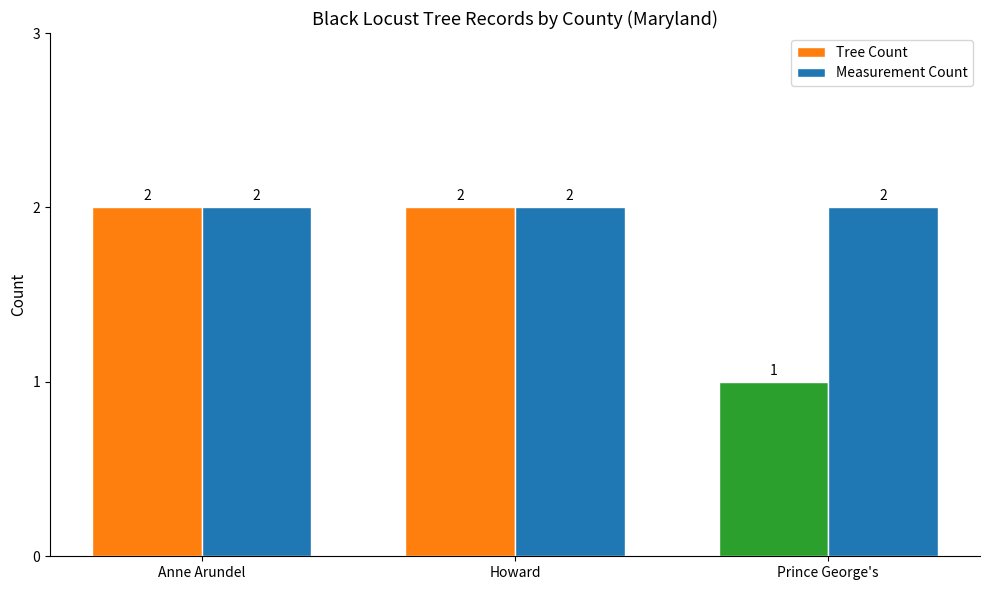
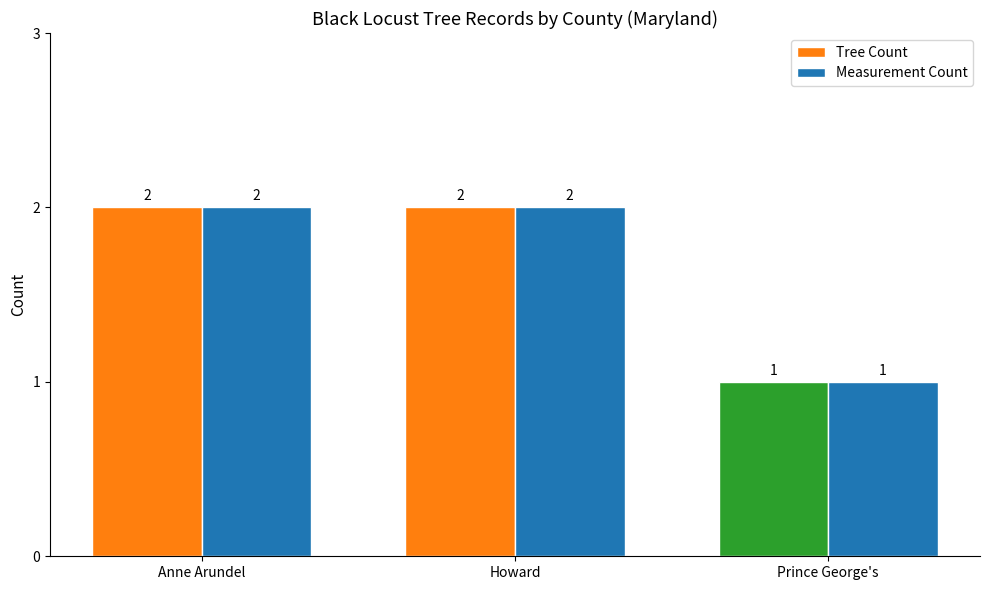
Measurement Count, Prince George's: 2 -> 1
